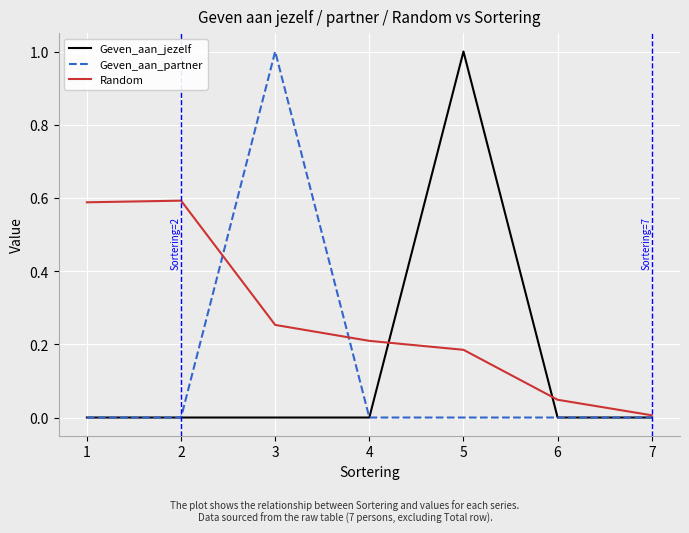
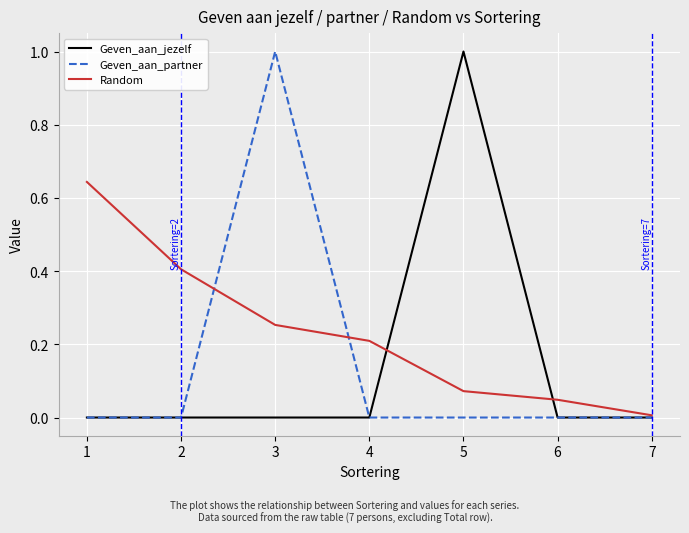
Random, 1: 0.59 -> 0.64
Random, 2: 0.59 -> 0.41
Random, 5: 0.19 -> 0.07
